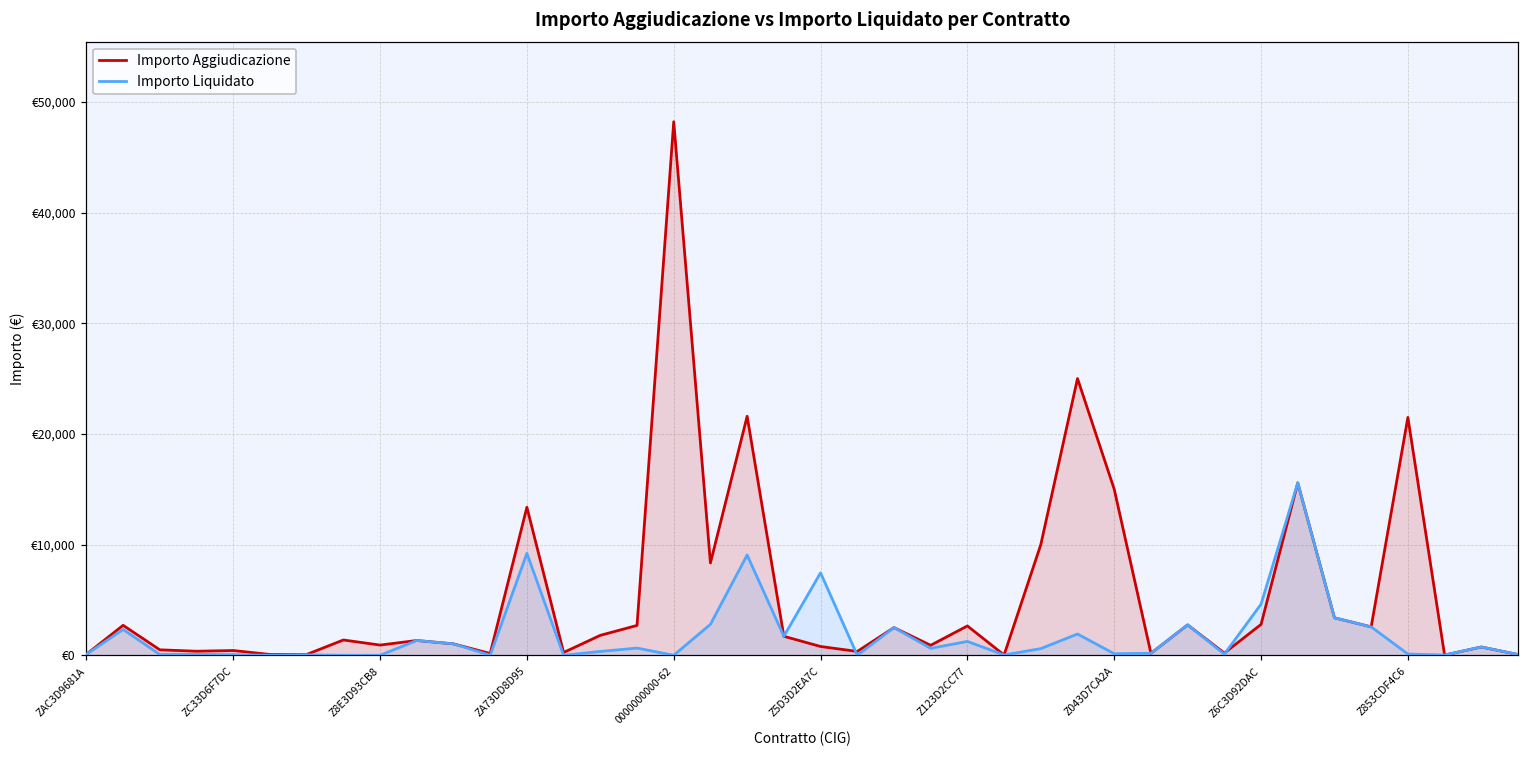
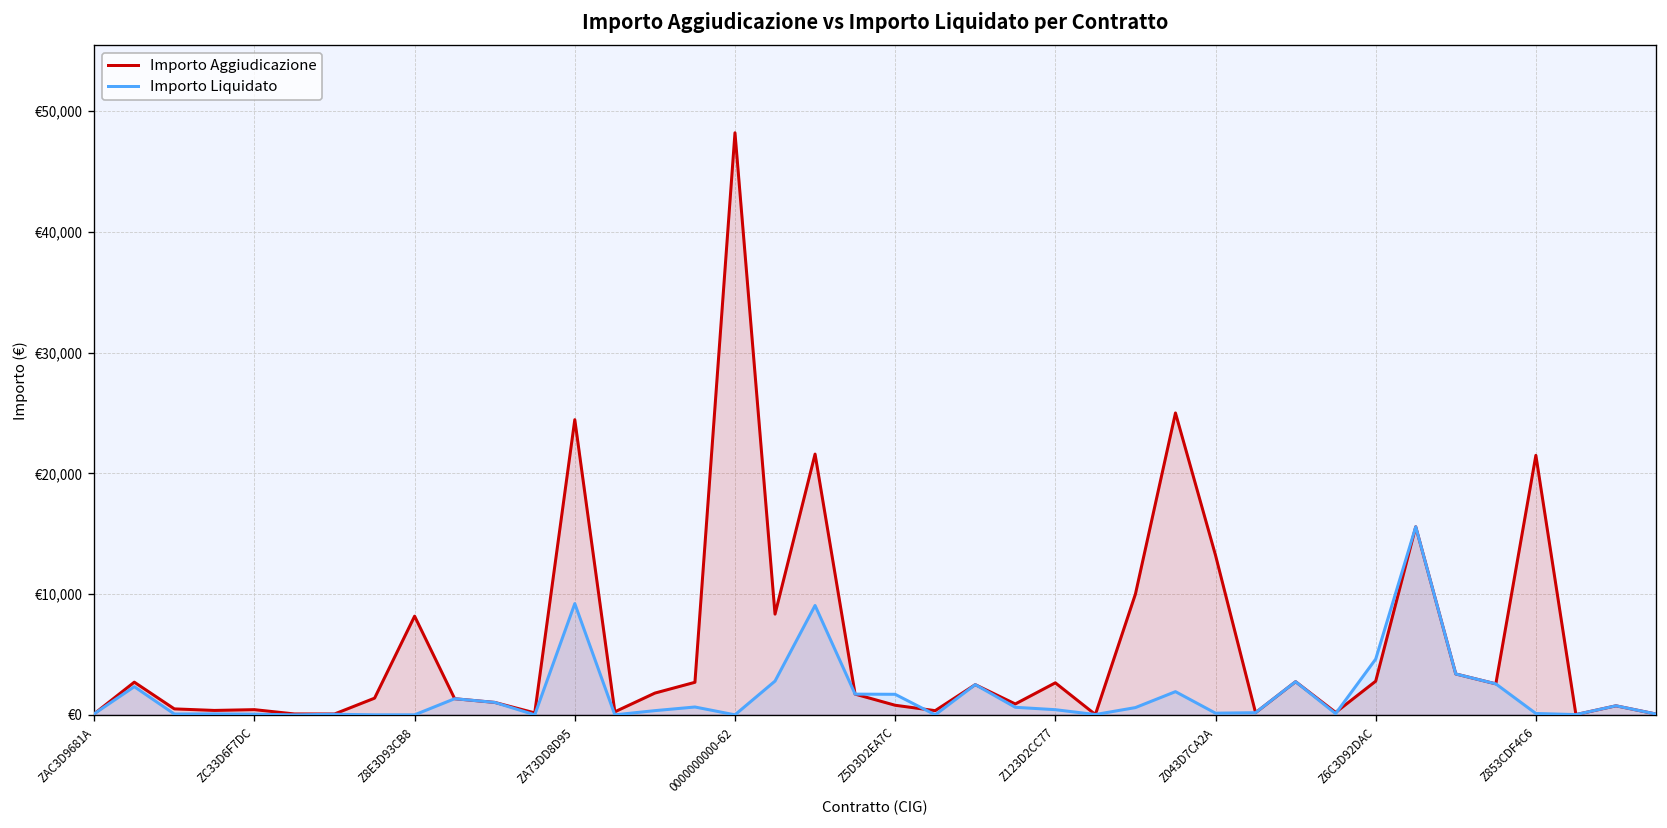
Importo Aggiudicazione, Z8E3D93CB8: €900 -> €8,200
Importo Aggiudicazione, ZA73DD8D95: €13,400 -> €24,400
Importo Liquidato, Z5D3D2EA7C: €7,400 -> €1,700
Importo Liquidato, Z123D2CC77: €1,300 -> €400
Importo Aggiudicazione, Z043D7CA2A: €15,000 -> €13,200
